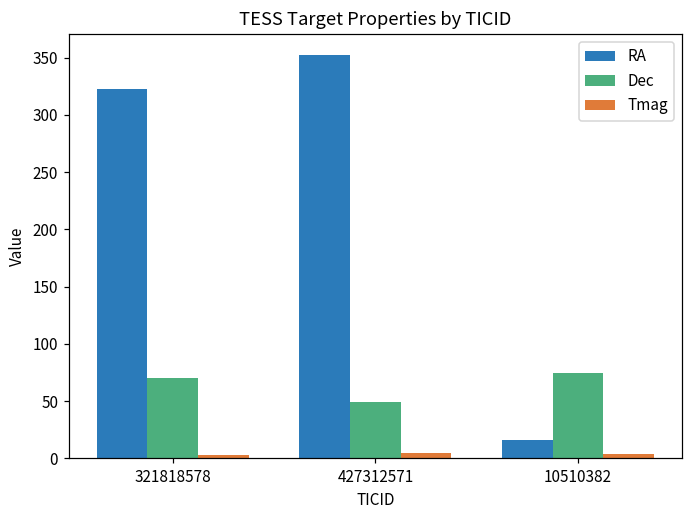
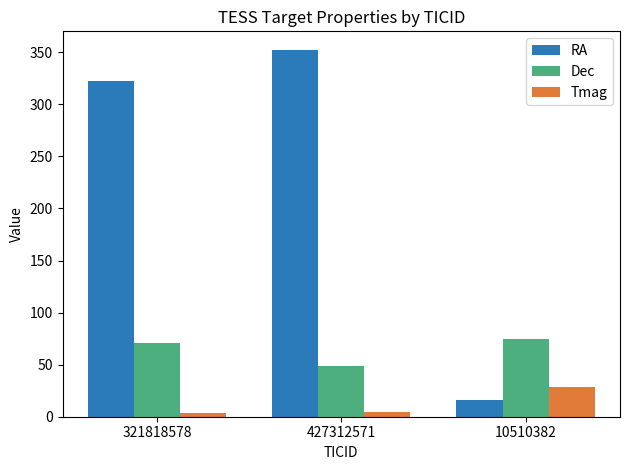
Tmag, 10510382: 3 -> 29
